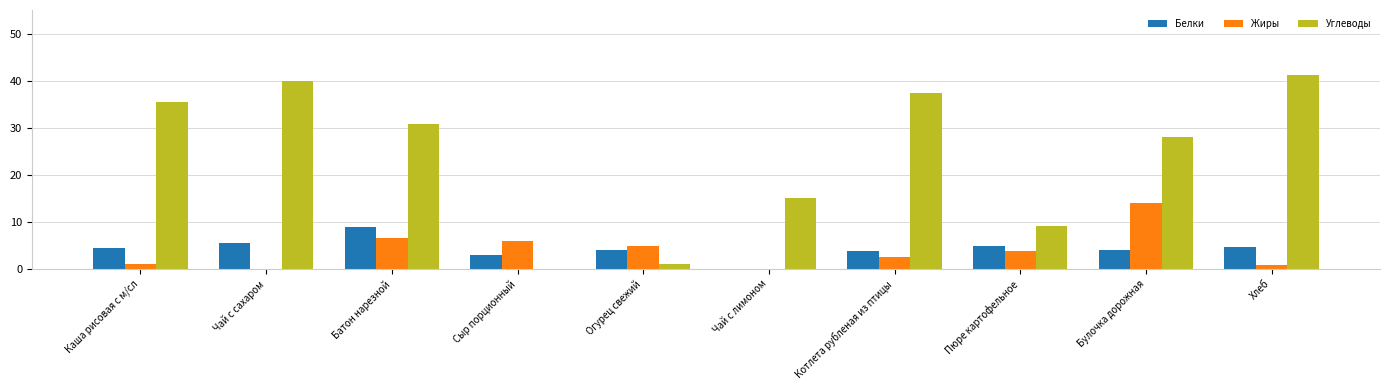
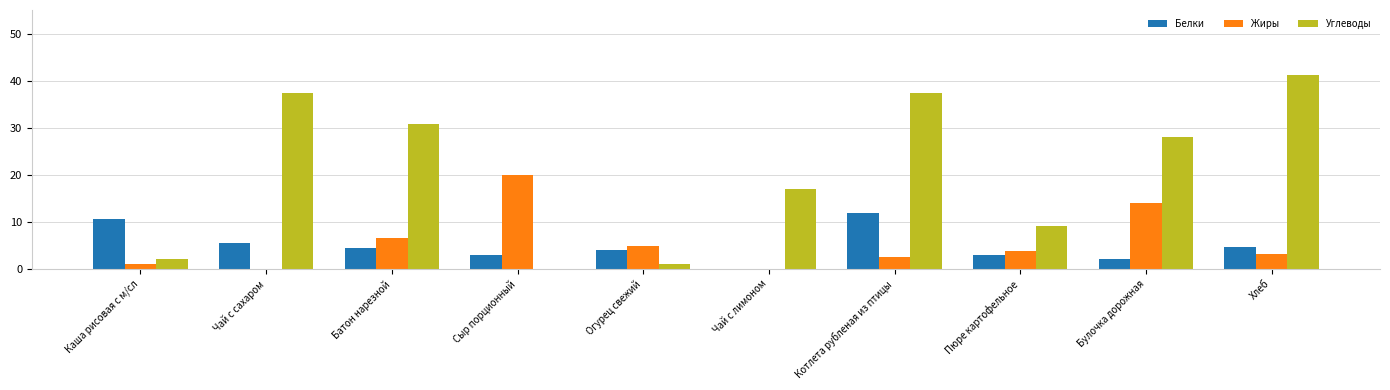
Белки, Каша рисовая с м/сл: 5 -> 11
Углеводы, Каша рисовая с м/сл: 35 -> 2
Углеводы, Чай с сахаром: 40 -> 37
Белки, Батон нарезной: 9 -> 5
Жиры, Сыр порционный: 6 -> 20
Углеводы, Чай с лимоном: 15 -> 17
Белки, Котлета рубленая из птицы: 4 -> 12
Белки, Пюре картофельное: 5 -> 3
Белки, Булочка дорожная: 4 -> 2
Жиры, Хлеб: 1 -> 3
